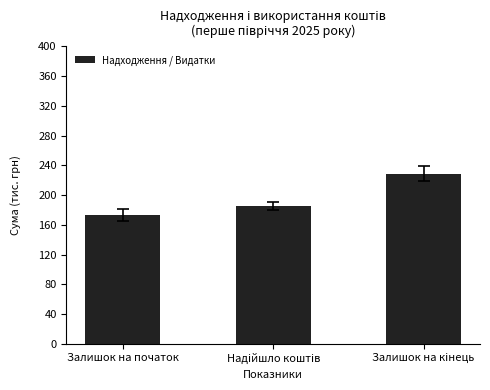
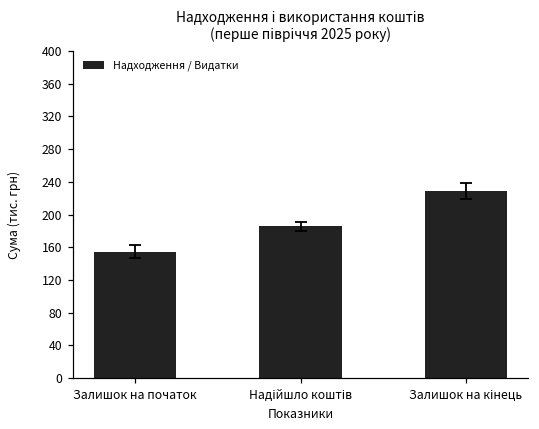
Надходження / Видатки, Залишок на початок: 170 -> 150
